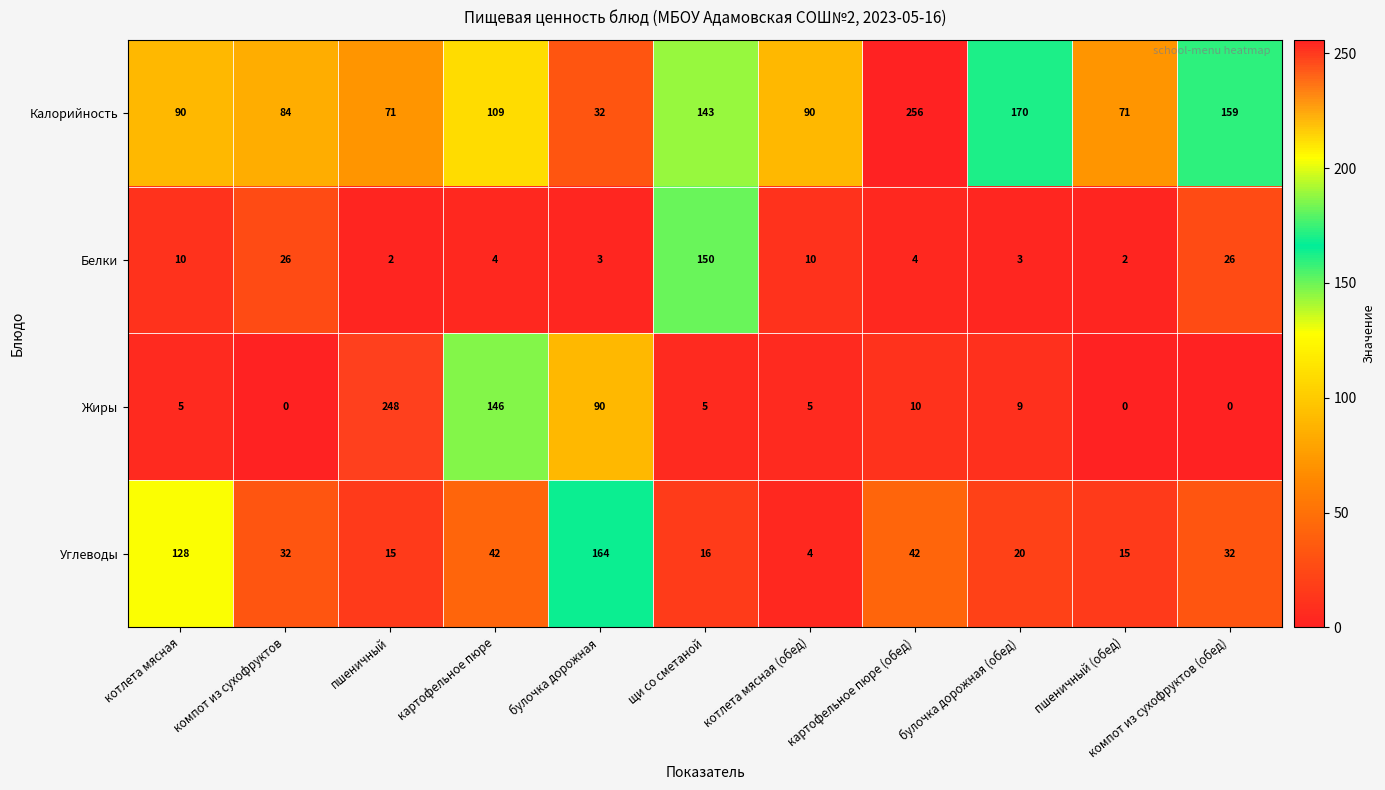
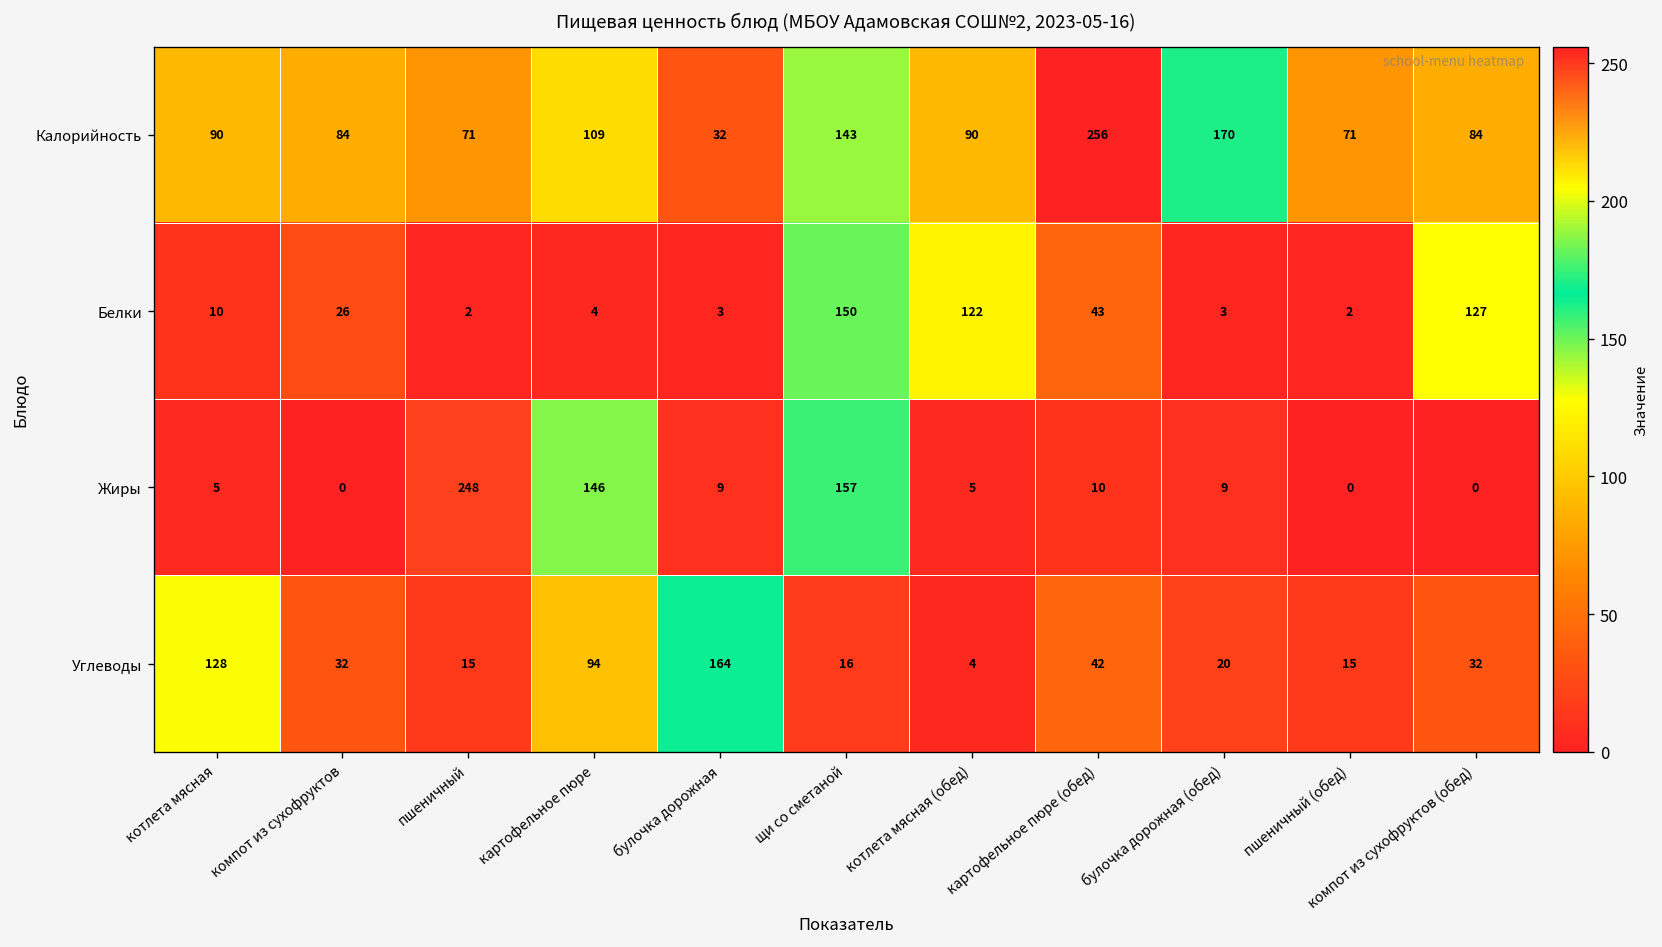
Калорийность, компот из сухофруктов (обед): 159 -> 84
Белки, котлета мясная (обед): 10 -> 122
Белки, картофельное пюре (обед): 4 -> 43
Белки, компот из сухофруктов (обед): 26 -> 127
Жиры, булочка дорожная: 90 -> 9
Жиры, щи со сметаной: 5 -> 157
Углеводы, картофельное пюре: 42 -> 94
